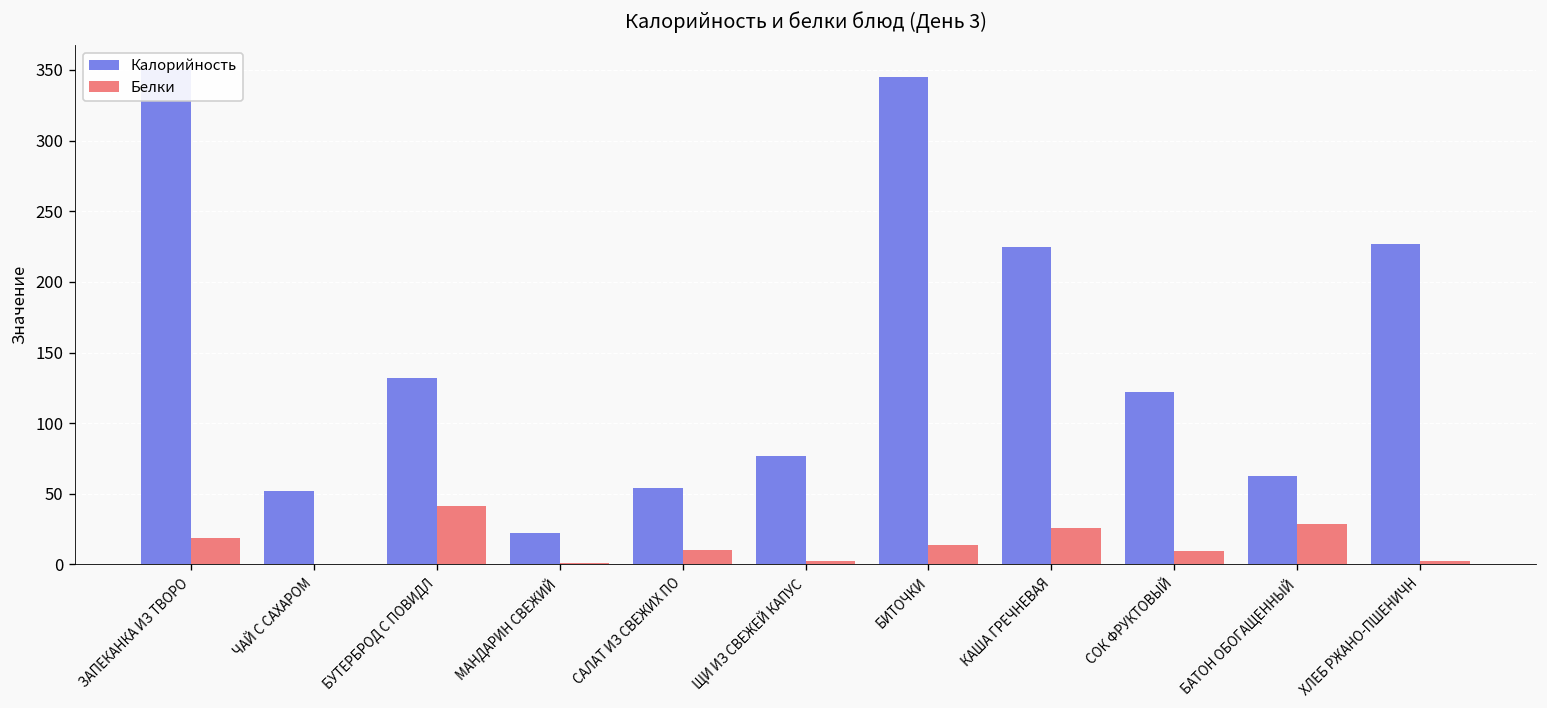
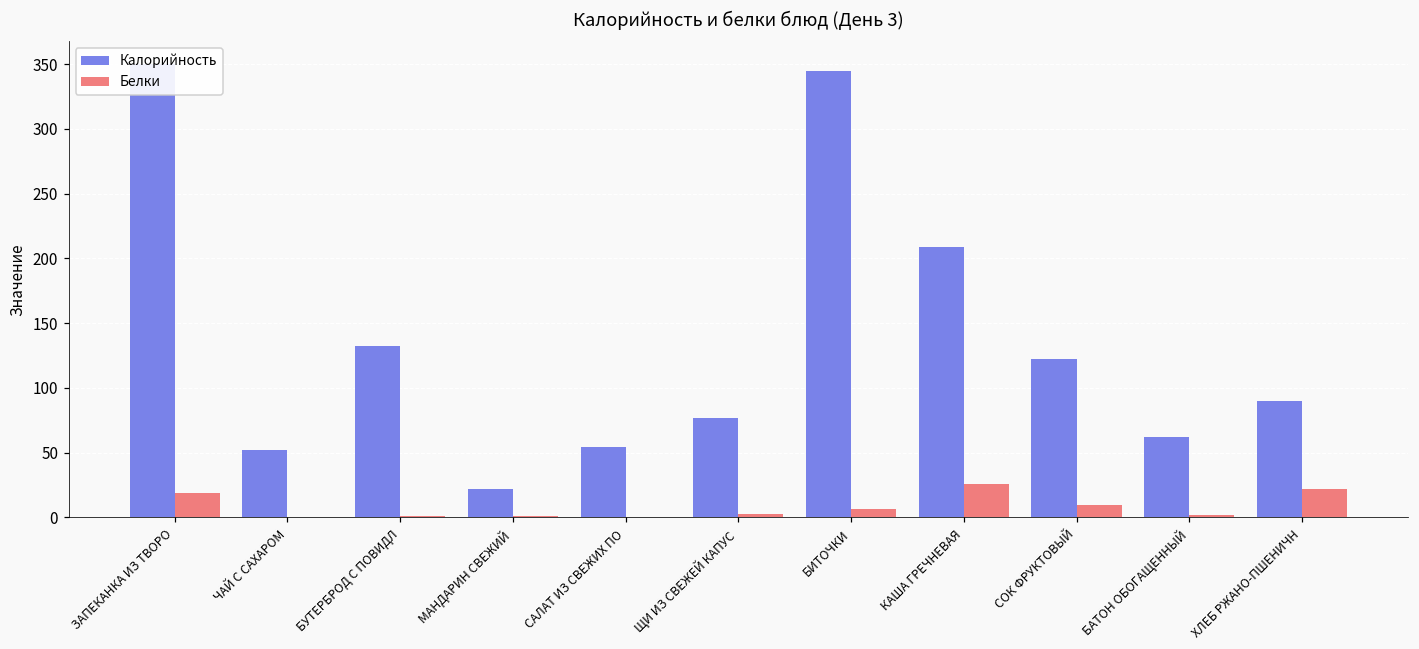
Белки, БУТЕРБРОД С ПОВИДЛ: 41 -> 1
Белки, САЛАТ ИЗ СВЕЖИХ ПО: 10 -> 1
Белки, БИТОЧКИ: 14 -> 6
Калорийность, КАША ГРЕЧНЕВАЯ: 225 -> 209
Белки, БАТОН ОБОГАЩЕННЫЙ: 29 -> 2
Калорийность, ХЛЕБ РЖАНО-ПШЕНИЧН: 227 -> 90
Белки, ХЛЕБ РЖАНО-ПШЕНИЧН: 3 -> 22
